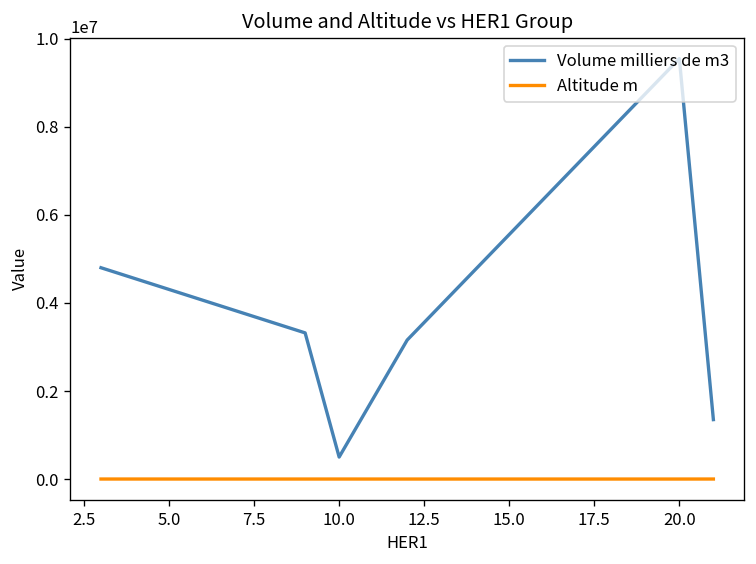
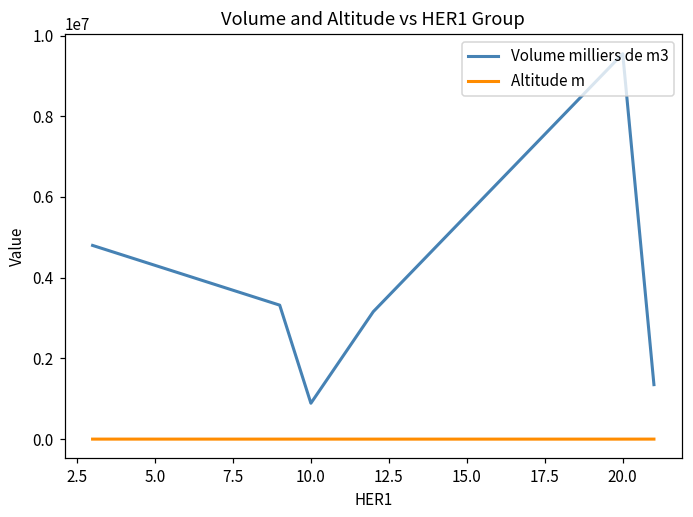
Volume milliers de m3, 10.0: 500000 -> 900000
